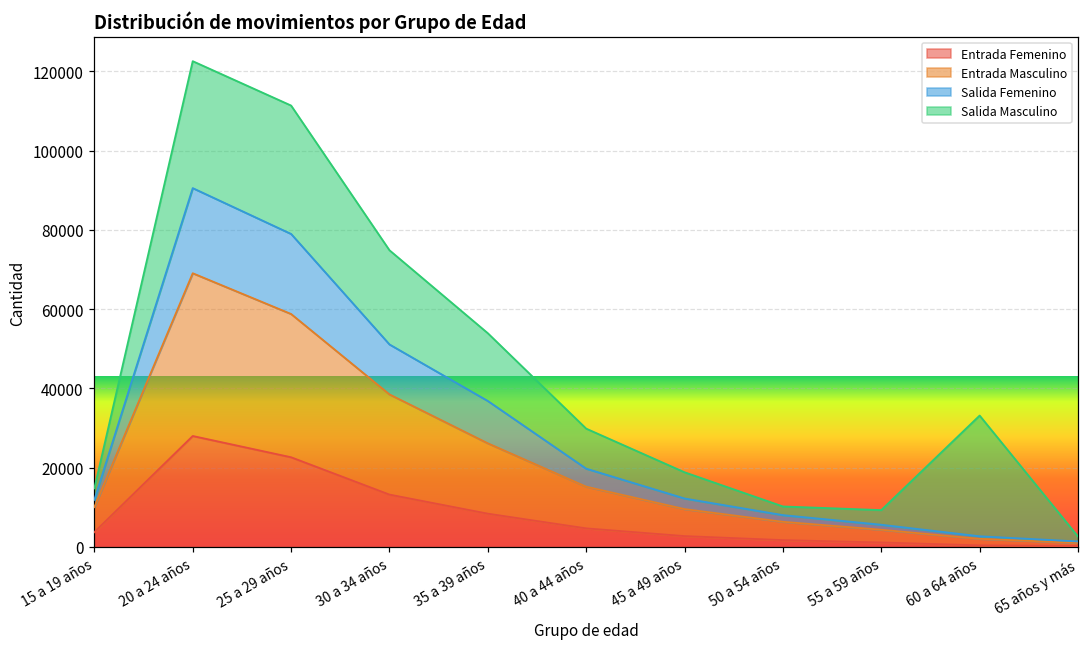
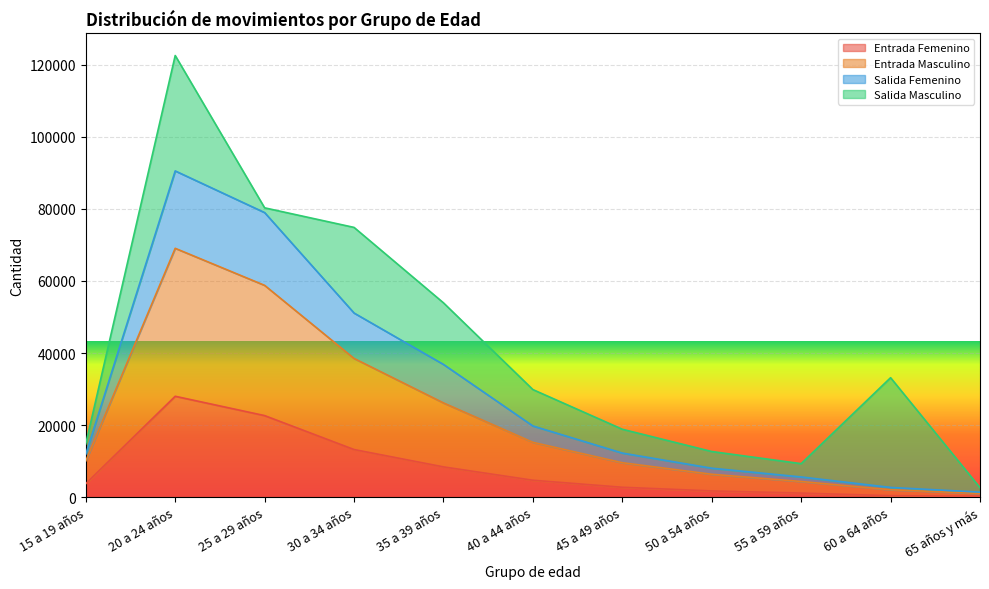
Salida Masculino, 25 a 29 años: 32000 -> 1000
Salida Masculino, 50 a 54 años: 2000 -> 5000
